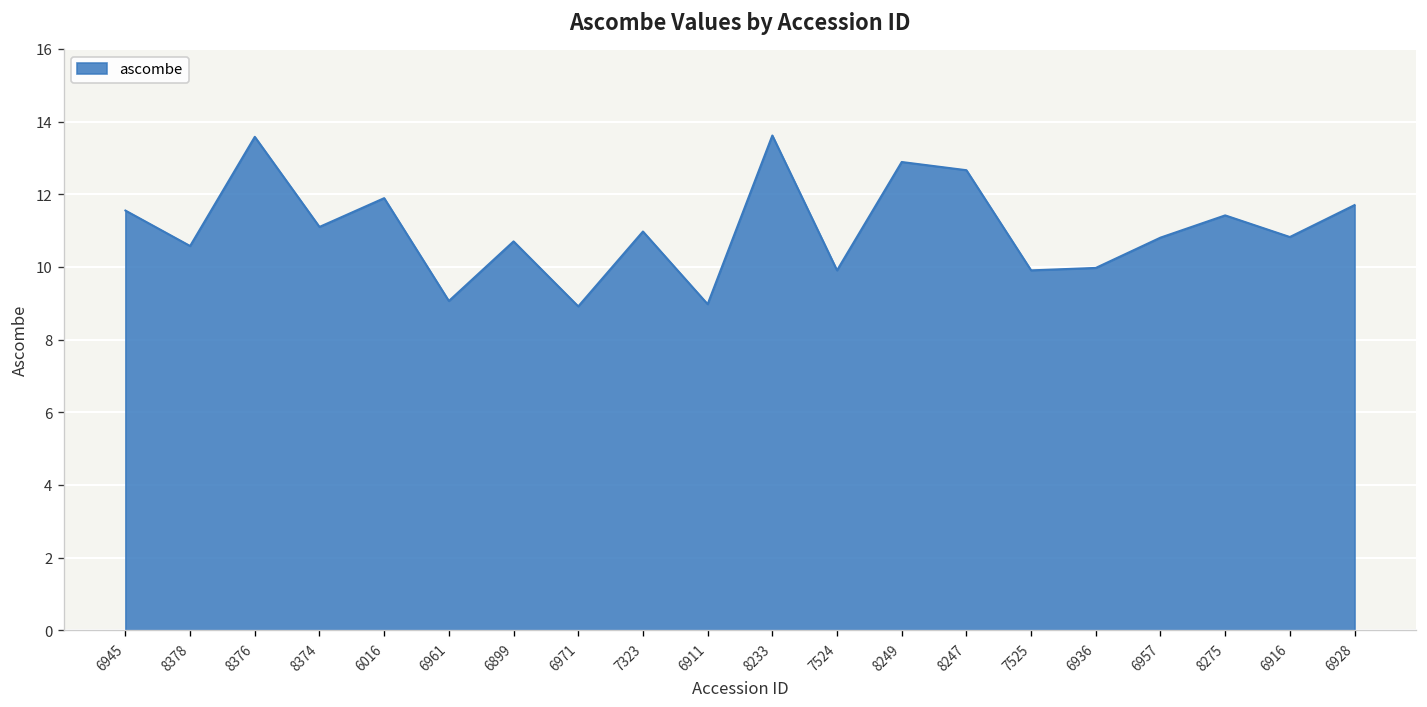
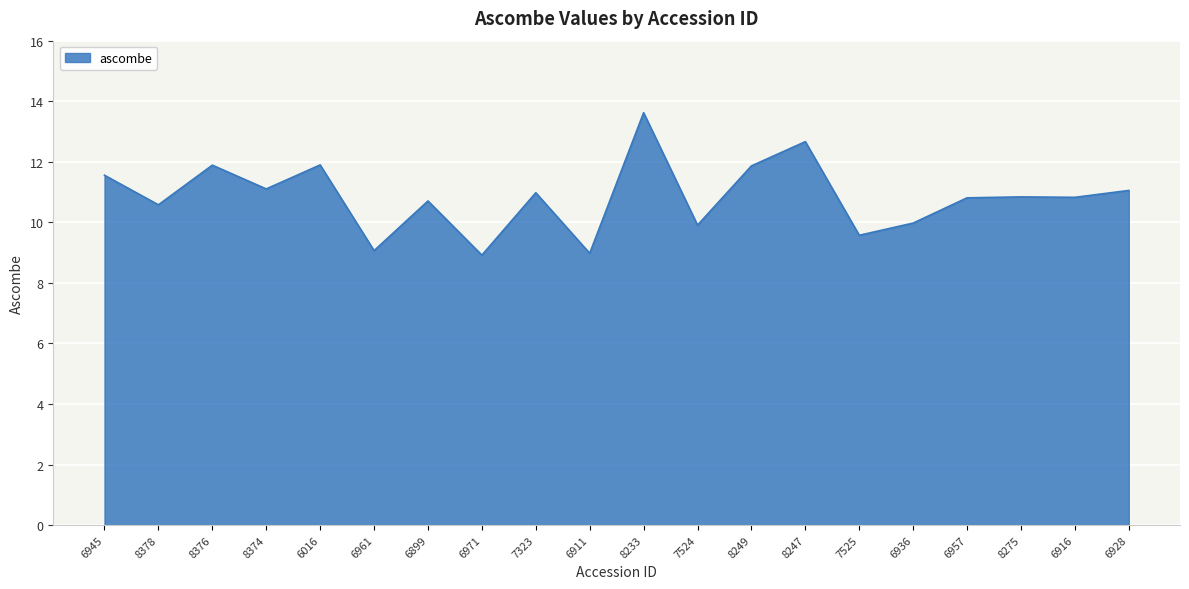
8376: 13.6 -> 11.9
8249: 12.9 -> 11.9
7525: 9.9 -> 9.6
8275: 11.4 -> 10.8
6928: 11.7 -> 11.1
